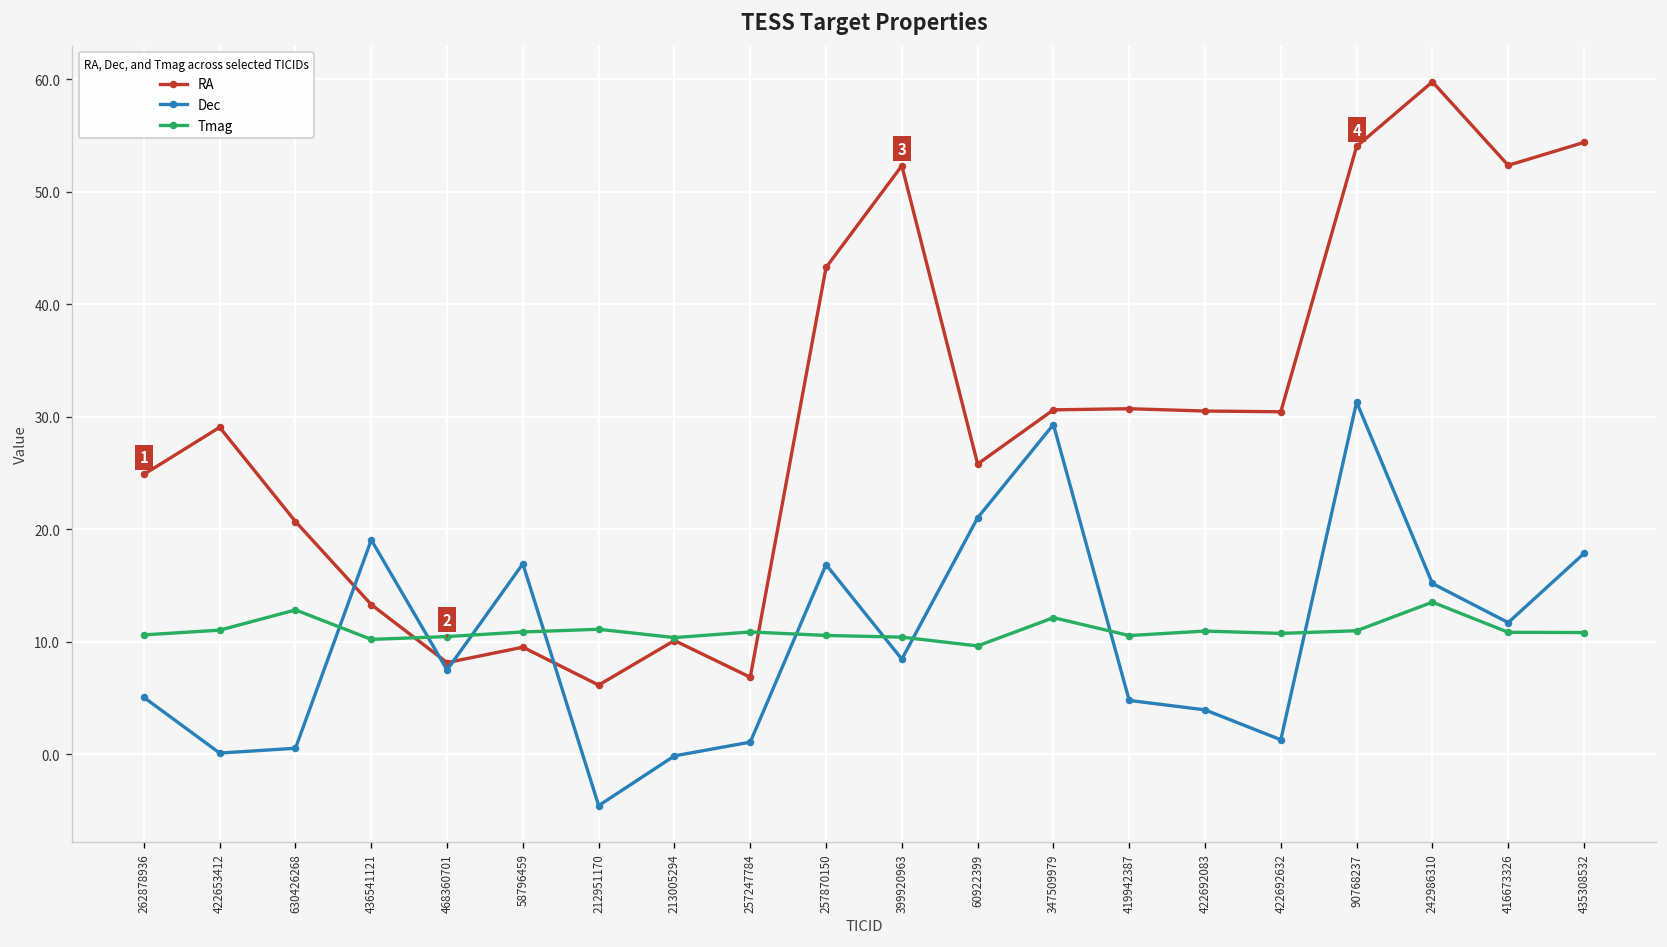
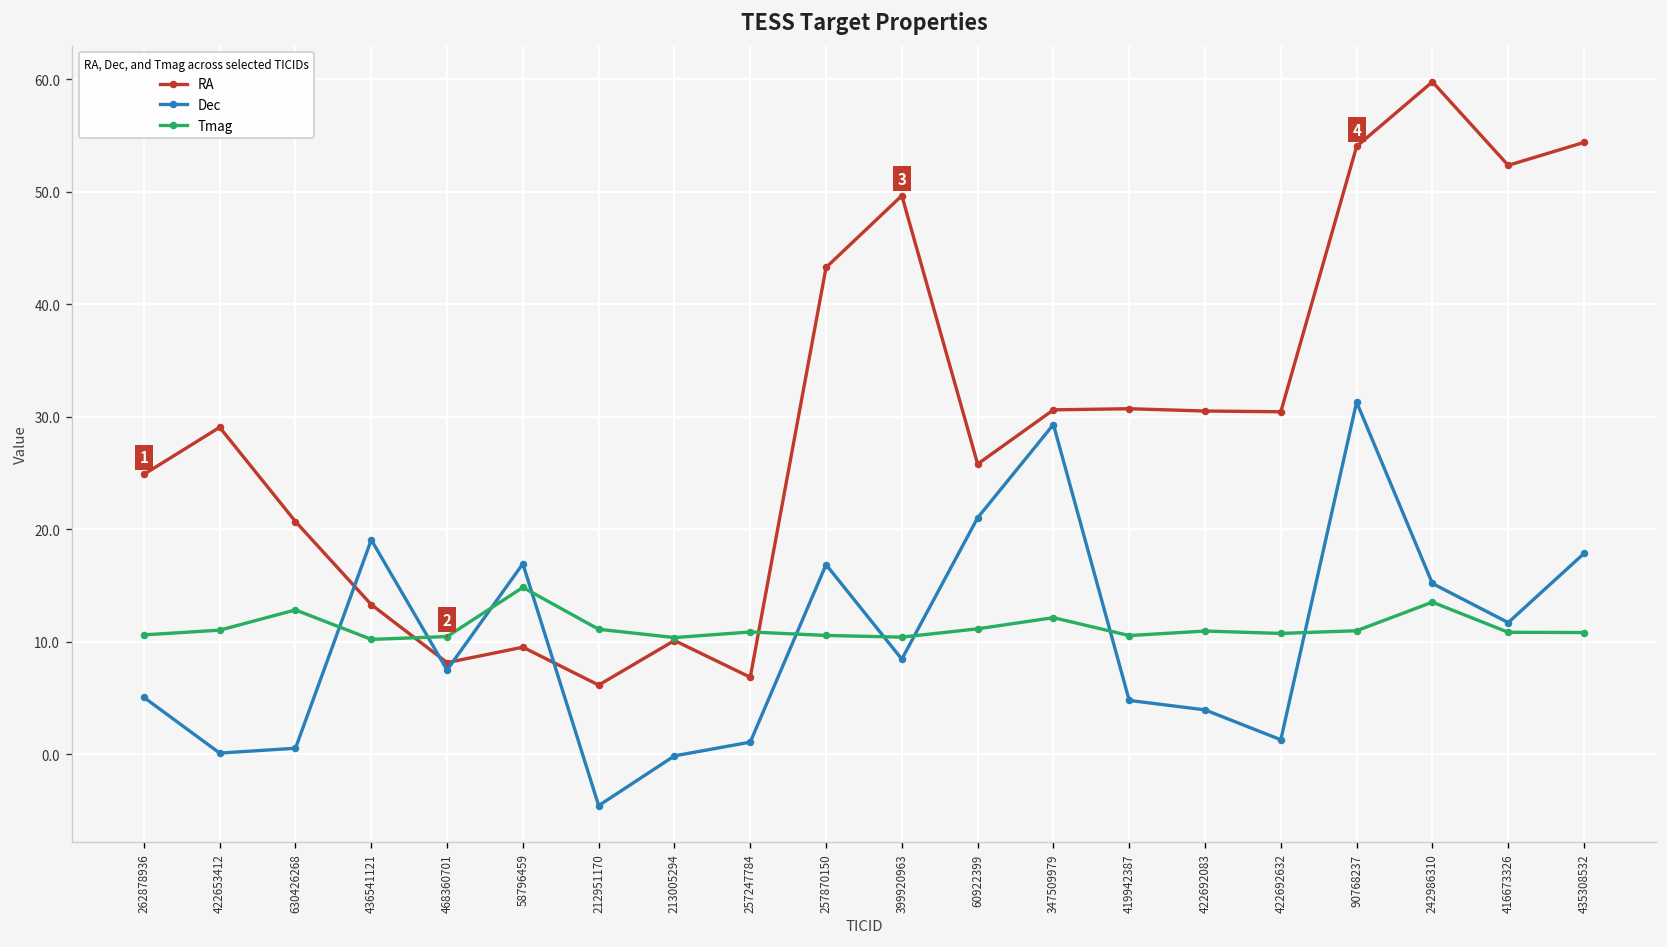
Tmag, 58796459: 11 -> 15
RA, 399920963: 52 -> 50
Tmag, 60922399: 10 -> 11
